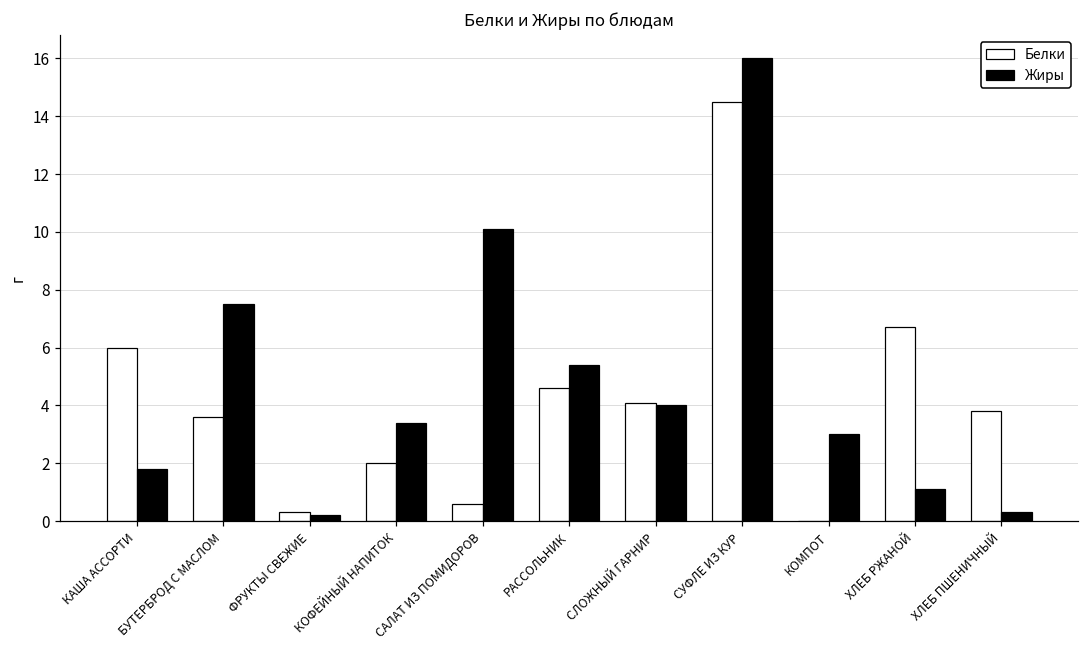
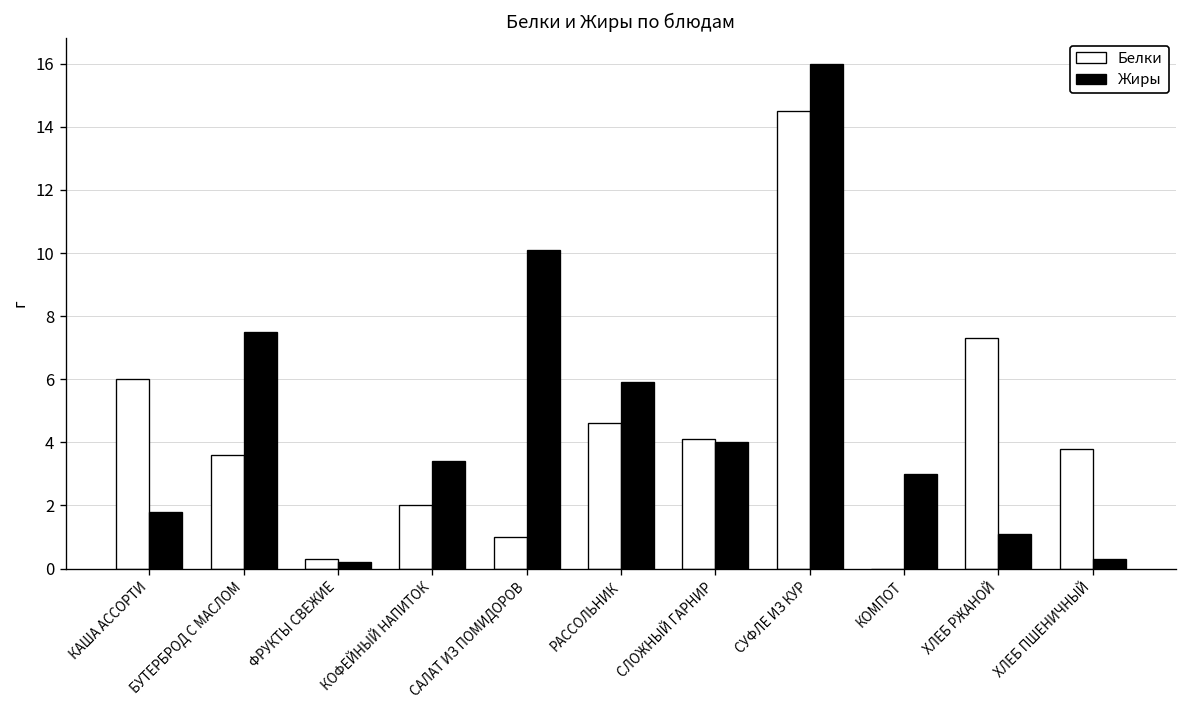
Белки, САЛАТ ИЗ ПОМИДОРОВ: 0.6 -> 1.0
Жиры, РАССОЛЬНИК: 5.4 -> 5.9
Белки, ХЛЕБ РЖАНОЙ: 6.7 -> 7.3
